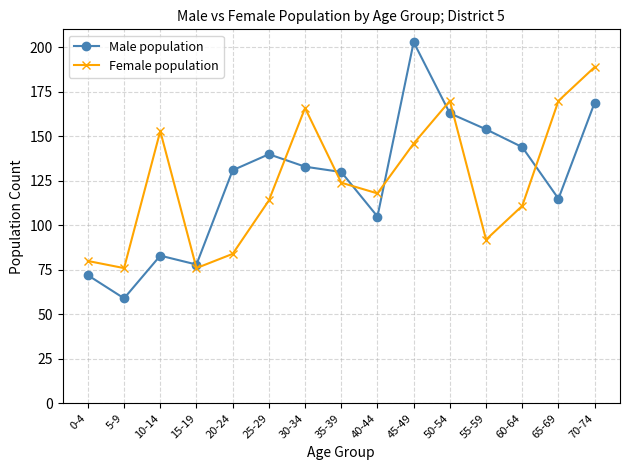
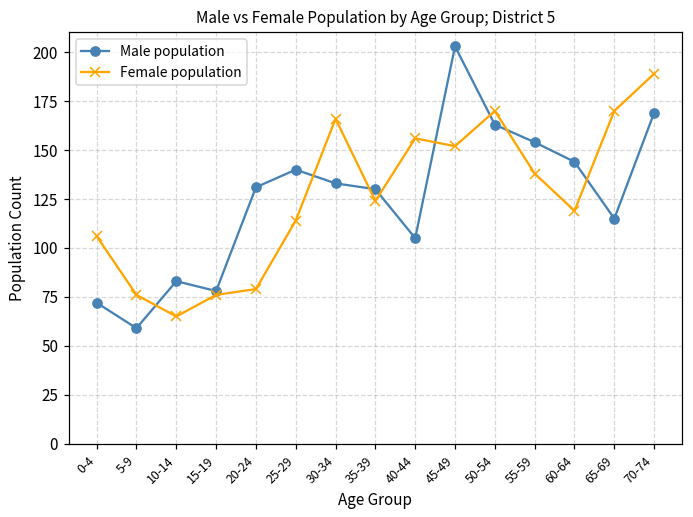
Female population, 0-4: 80 -> 106
Female population, 10-14: 153 -> 65
Female population, 20-24: 84 -> 79
Female population, 40-44: 118 -> 156
Female population, 45-49: 146 -> 152
Female population, 55-59: 92 -> 138
Female population, 60-64: 111 -> 119
